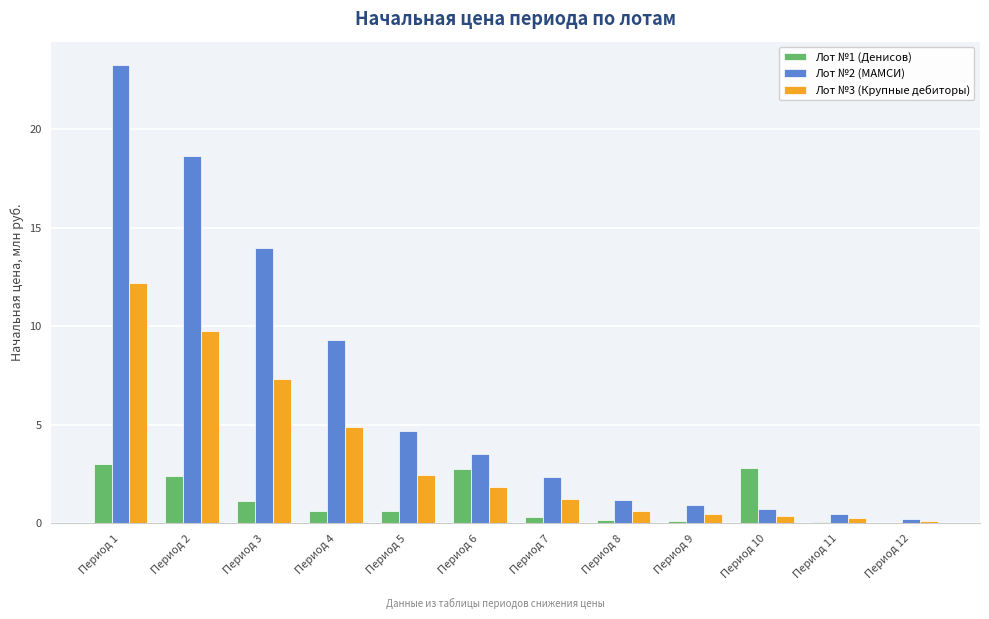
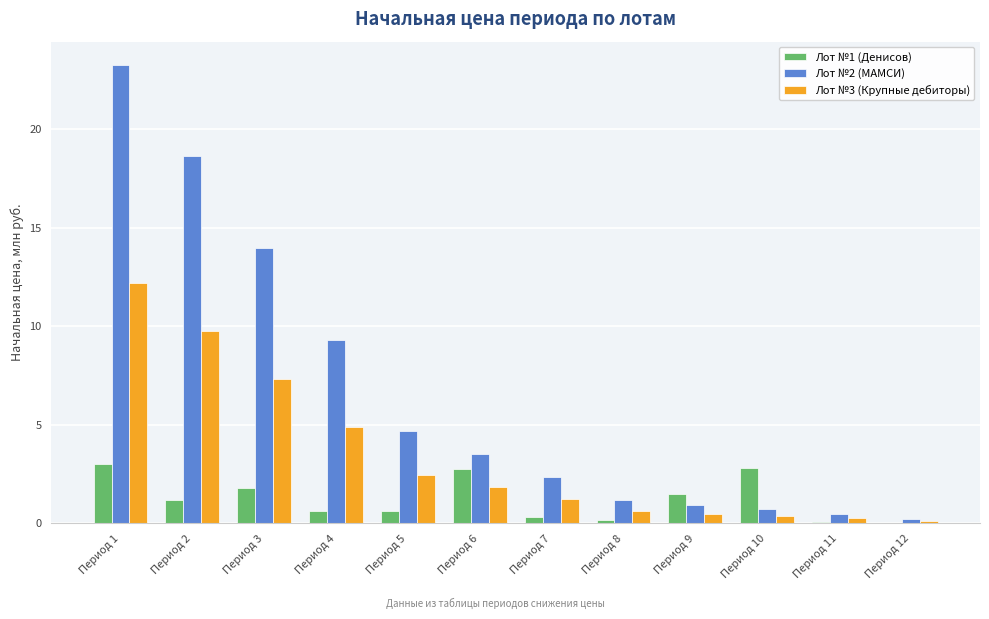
Лот №1 (Денисов), Период 2: 2.4 -> 1.2
Лот №1 (Денисов), Период 3: 1.1 -> 1.8
Лот №1 (Денисов), Период 9: 0.1 -> 1.5
